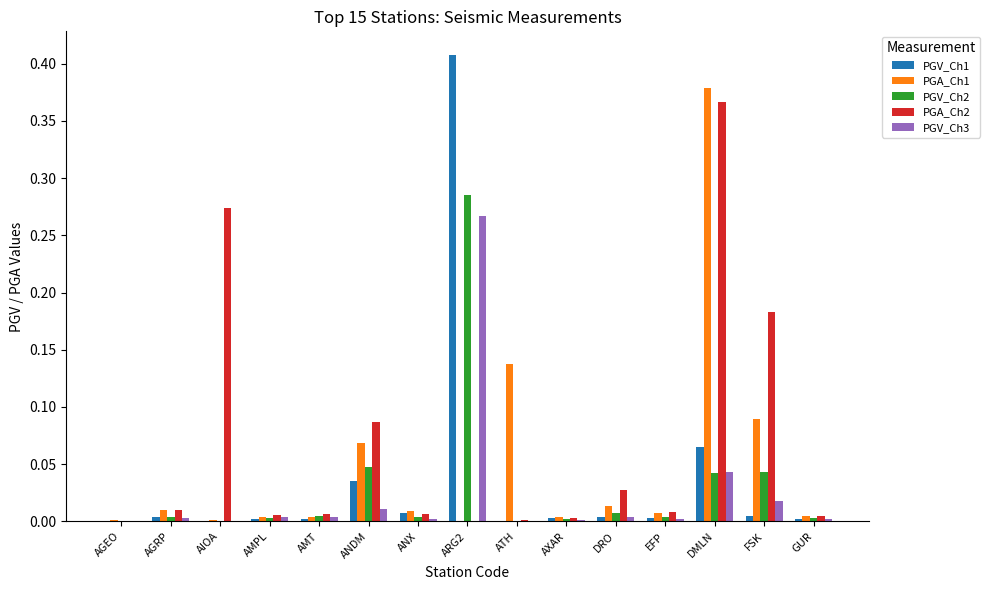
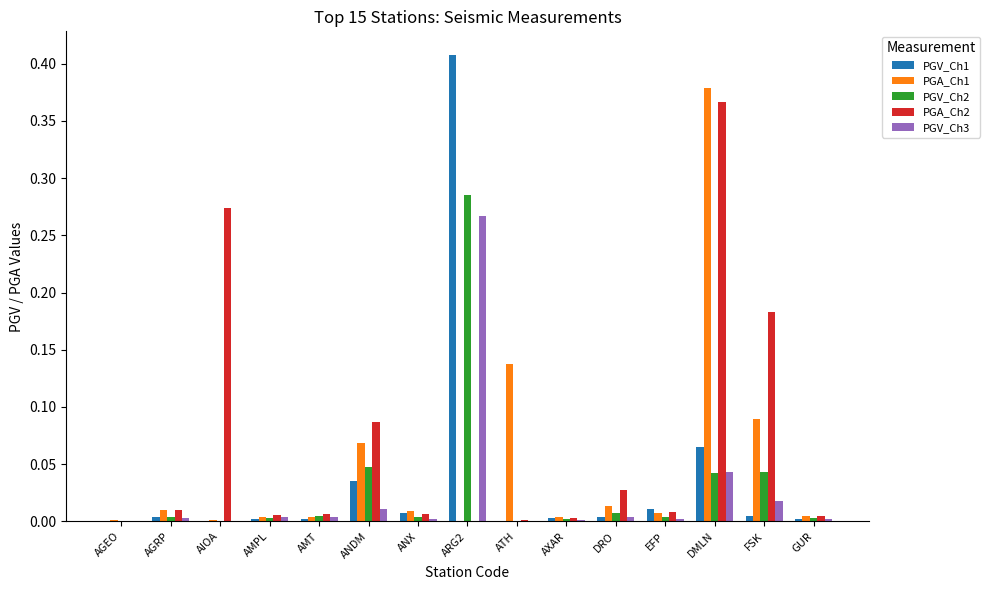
PGV_Ch1, EFP: 0.003 -> 0.011
